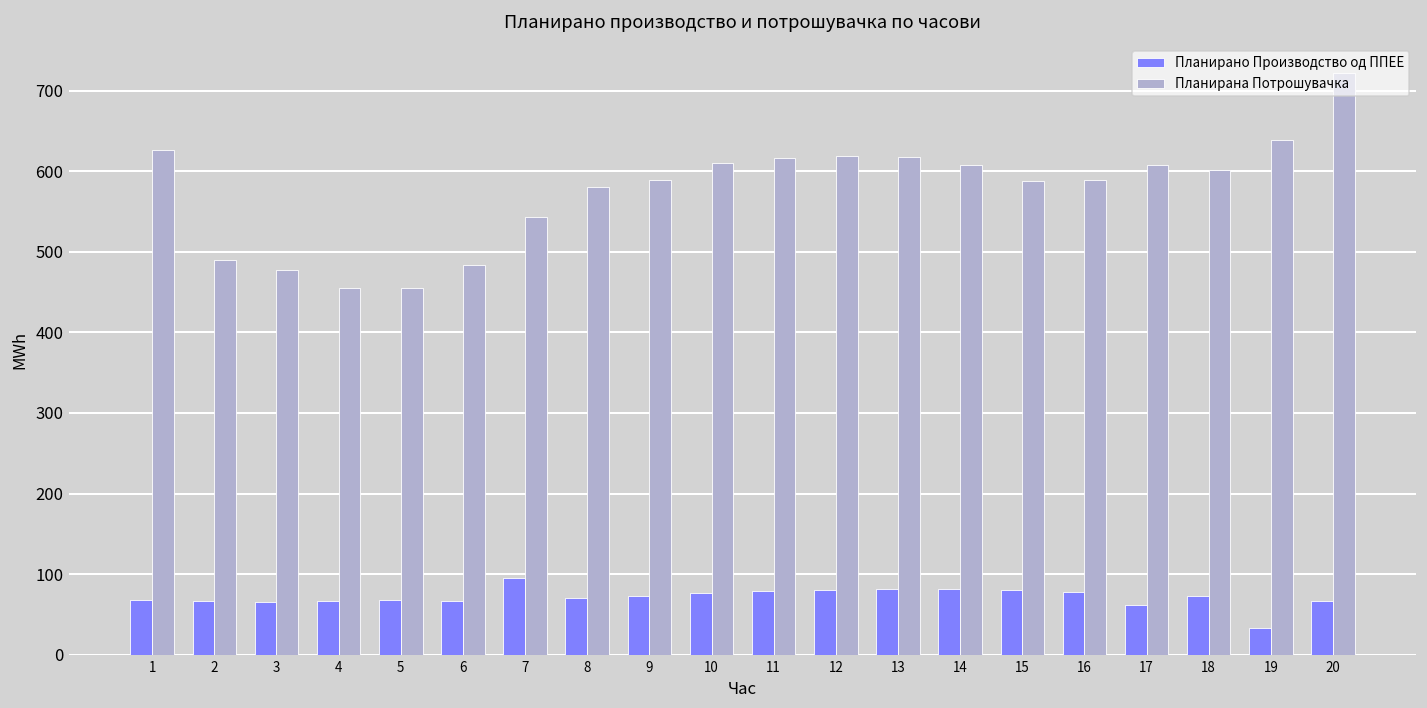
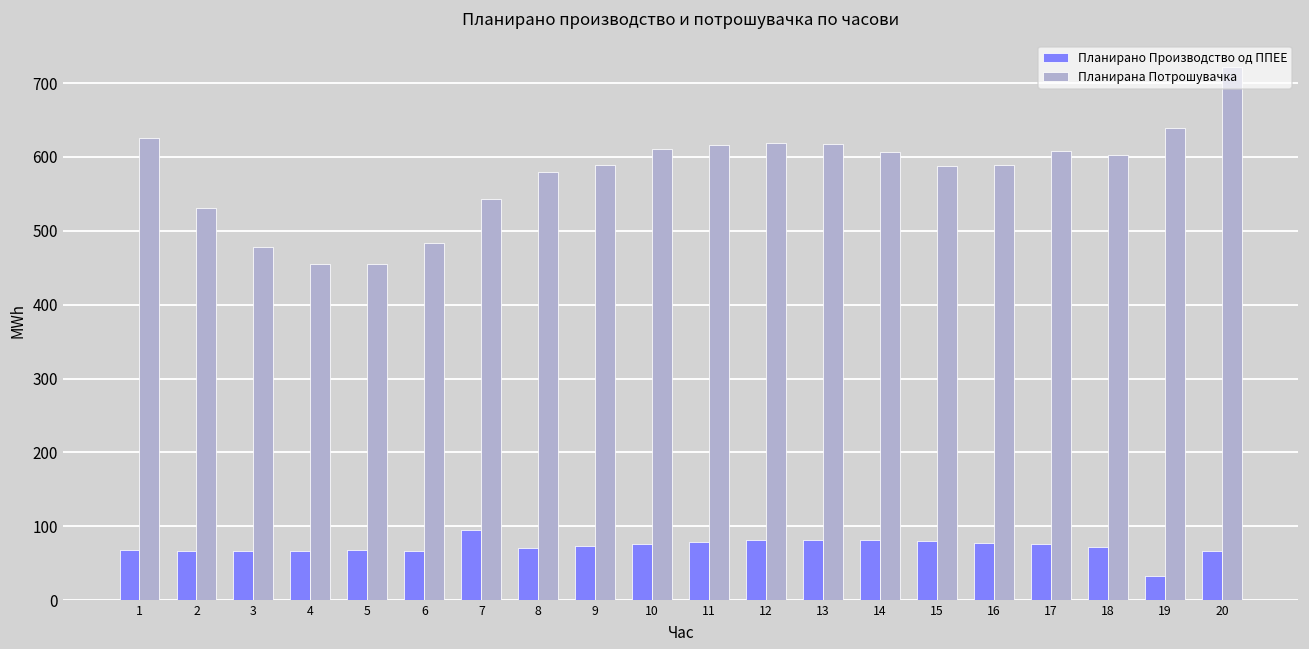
Планирана Потрошувачка, 2: 490 -> 530
Планирано Производство од ППЕЕ, 17: 60 -> 80
